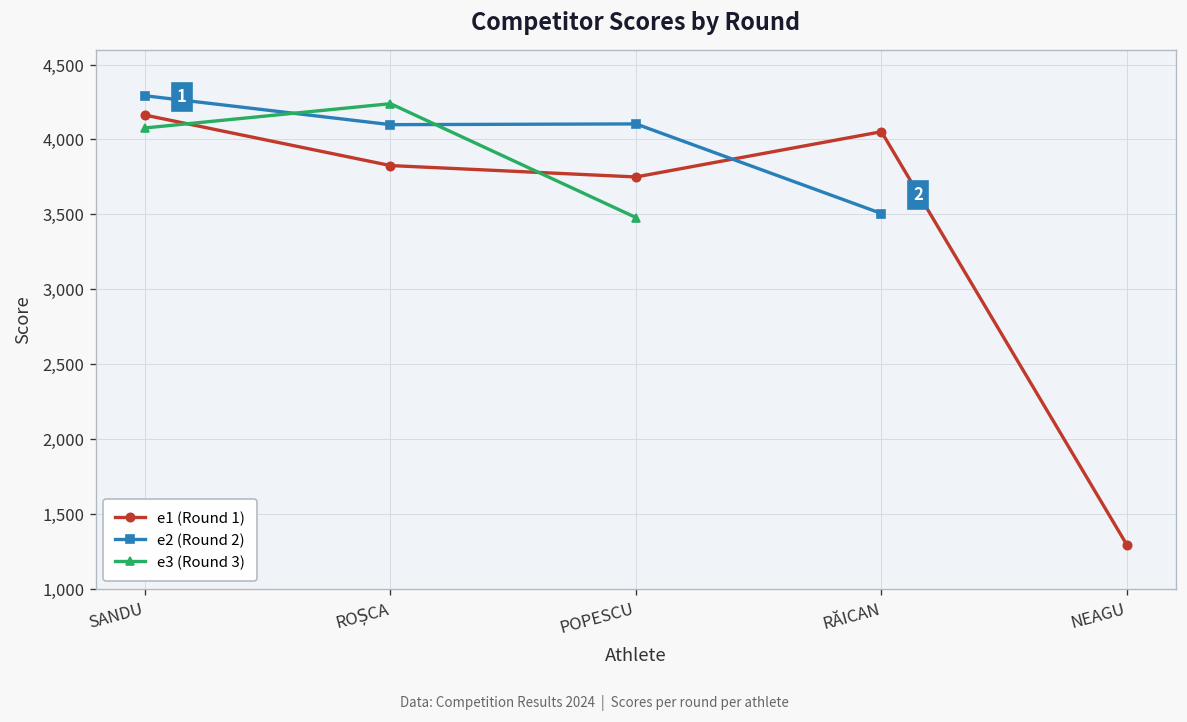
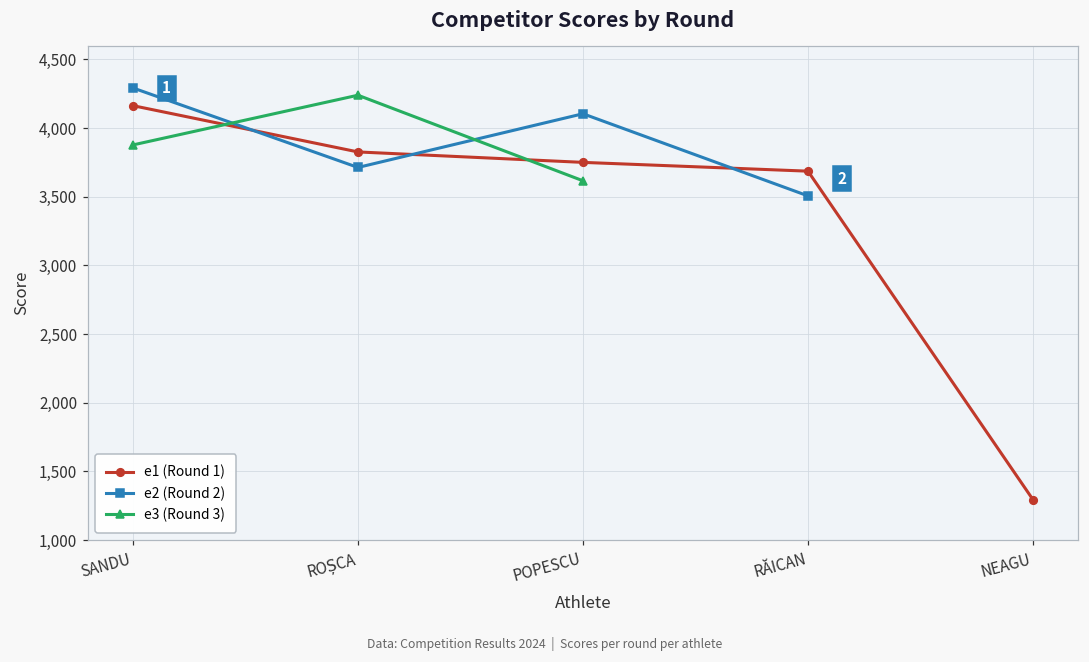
e3 (Round 3), SANDU: 4,080 -> 3,880
e2 (Round 2), ROȘCA: 4,100 -> 3,710
e3 (Round 3), POPESCU: 3,480 -> 3,620
e1 (Round 1), RĂICAN: 4,050 -> 3,690
